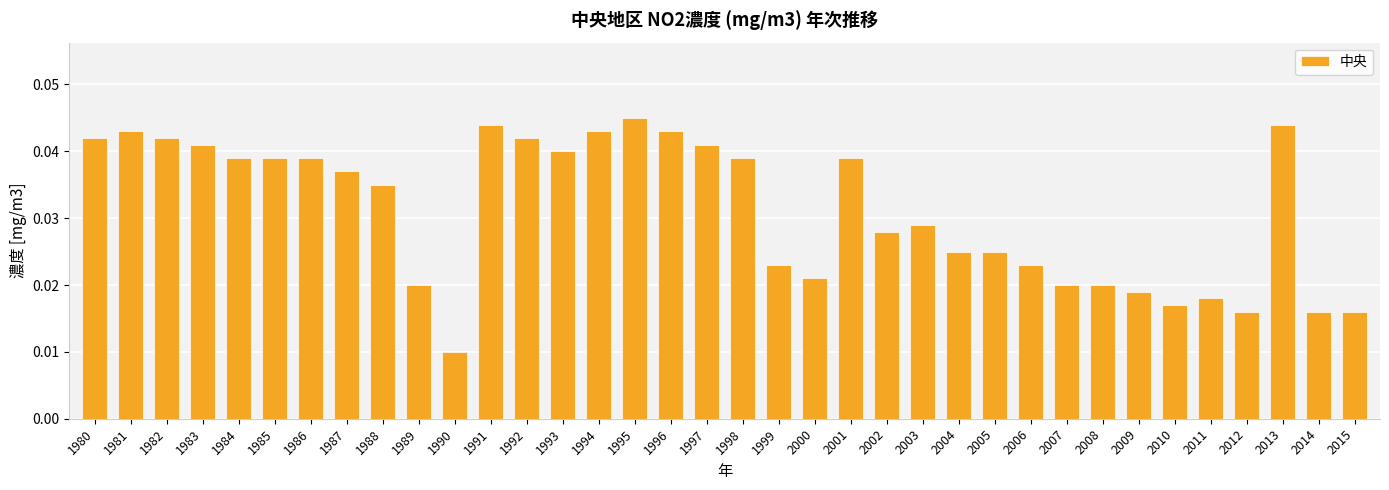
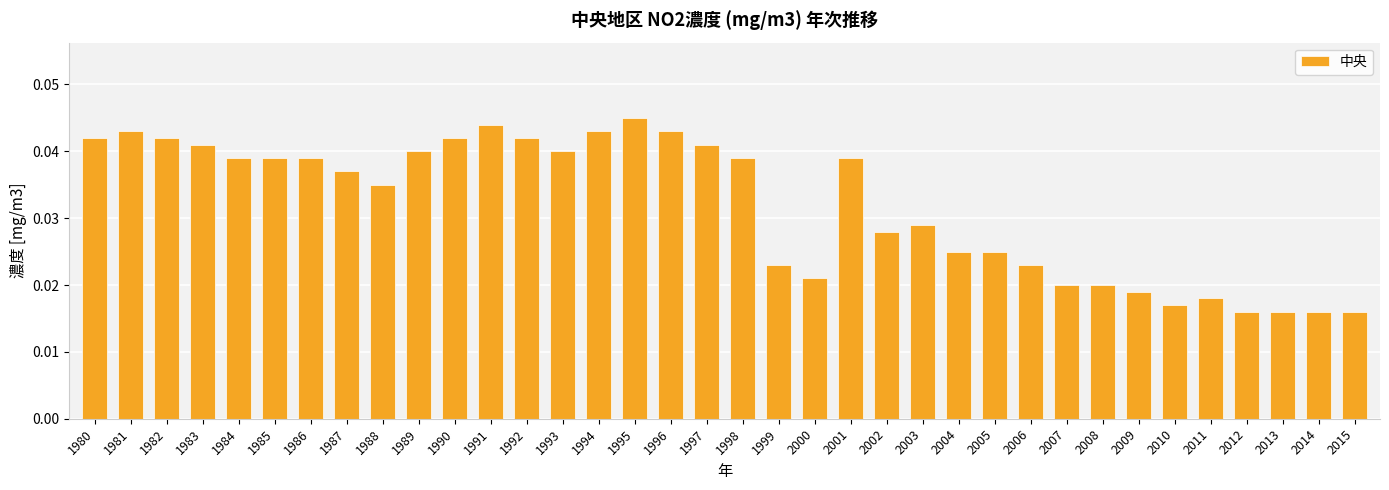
1989: 0.02 -> 0.04
1990: 0.010 -> 0.042
2013: 0.044 -> 0.016
